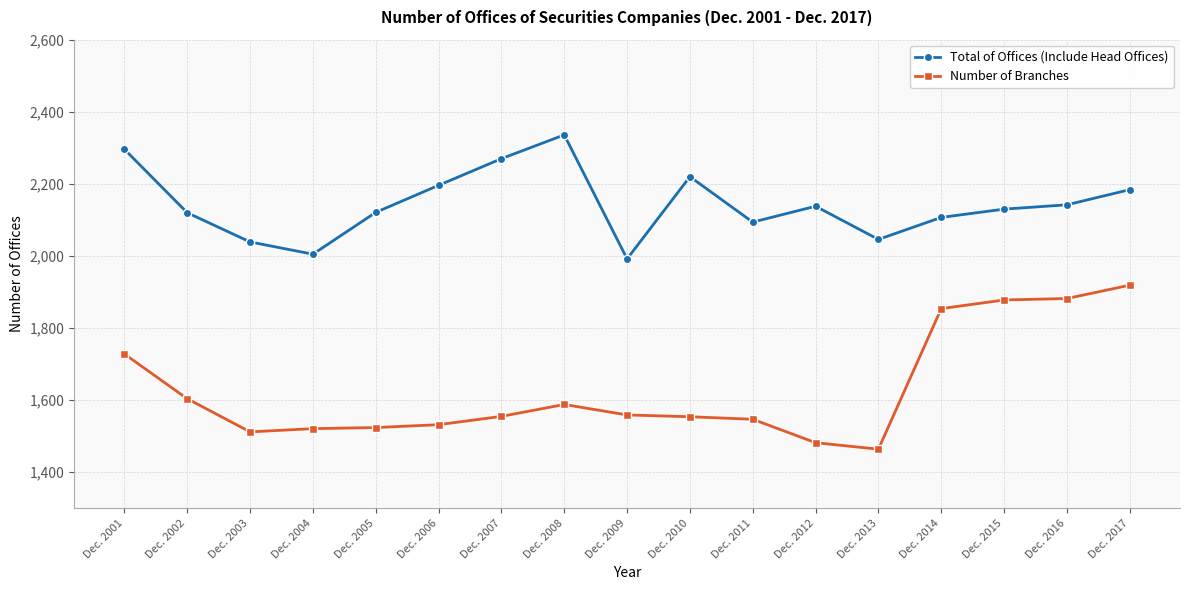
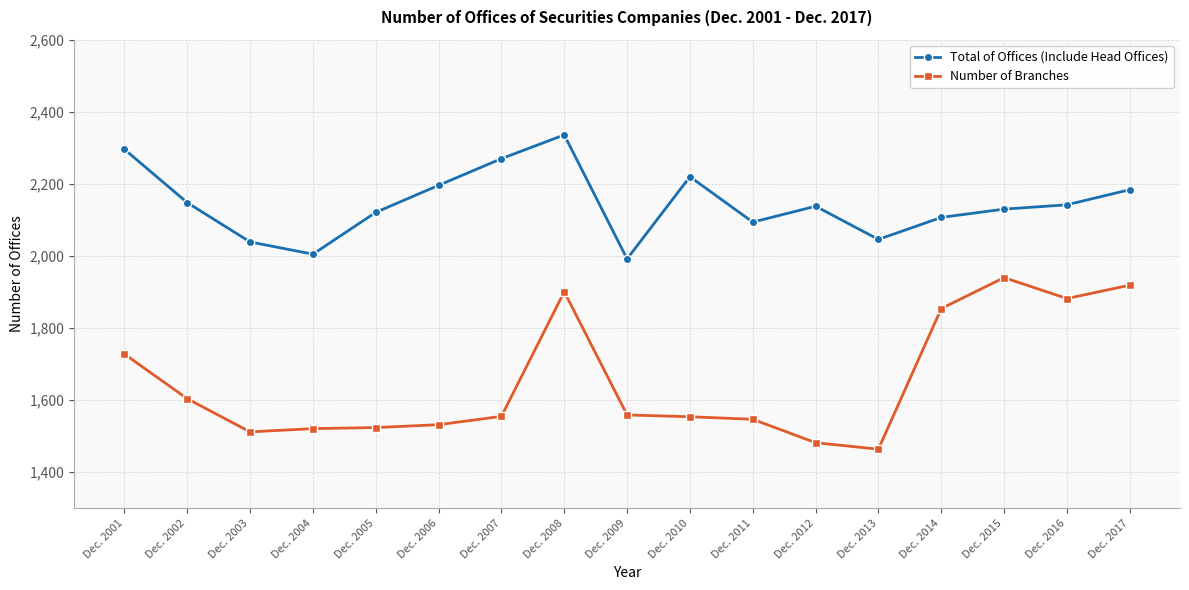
Total of Offices (Include Head Offices), Dec. 2002: 2,120 -> 2,150
Number of Branches, Dec. 2008: 1,590 -> 1,900
Number of Branches, Dec. 2015: 1,880 -> 1,940
